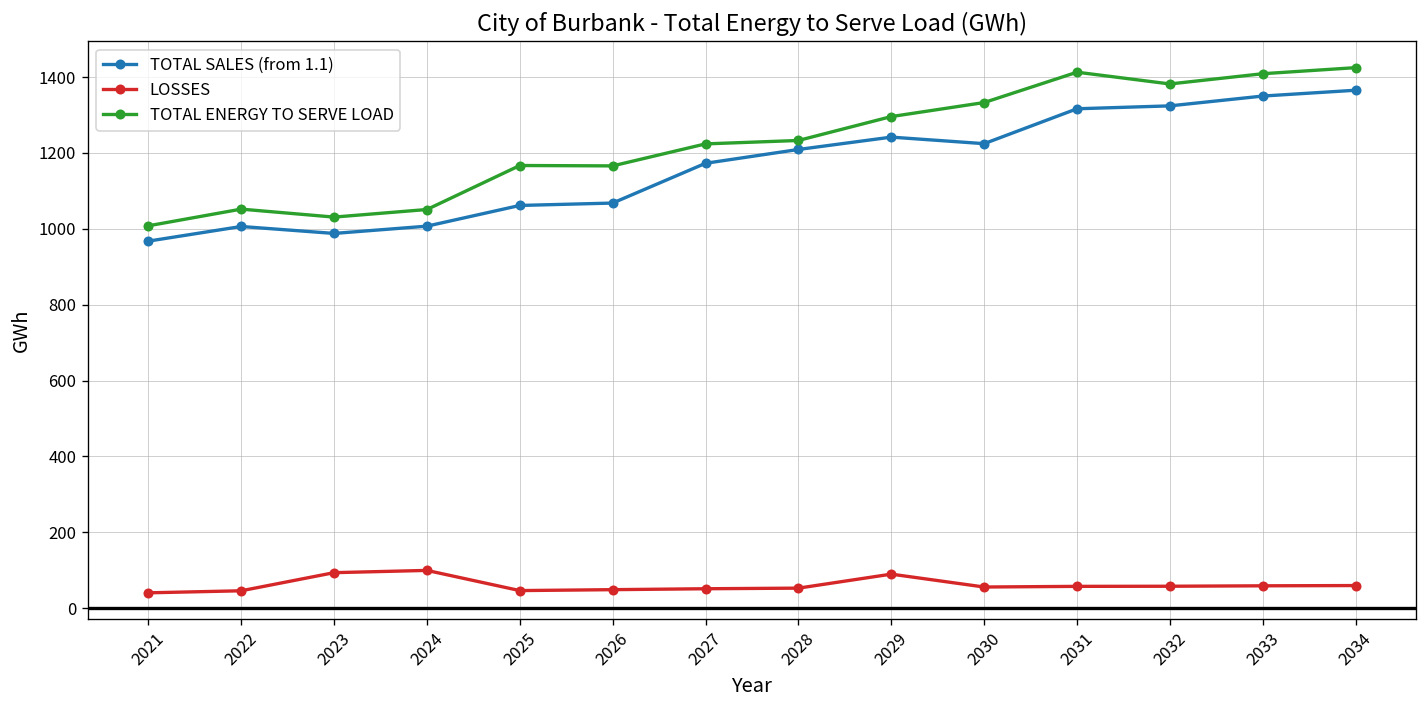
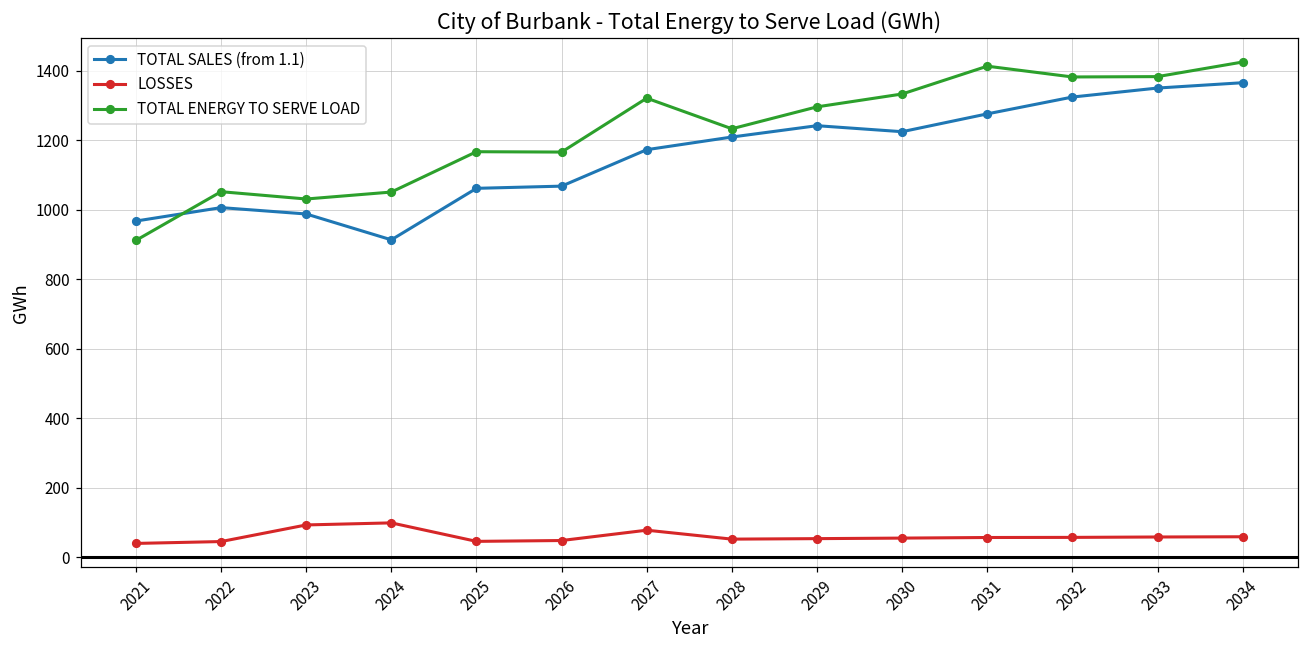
TOTAL ENERGY TO SERVE LOAD, 2021: 1010 -> 910
TOTAL SALES (from 1.1), 2024: 1010 -> 910
LOSSES, 2027: 50 -> 80
TOTAL ENERGY TO SERVE LOAD, 2027: 1220 -> 1320
LOSSES, 2029: 90 -> 50
TOTAL SALES (from 1.1), 2031: 1320 -> 1280
TOTAL ENERGY TO SERVE LOAD, 2033: 1410 -> 1380
